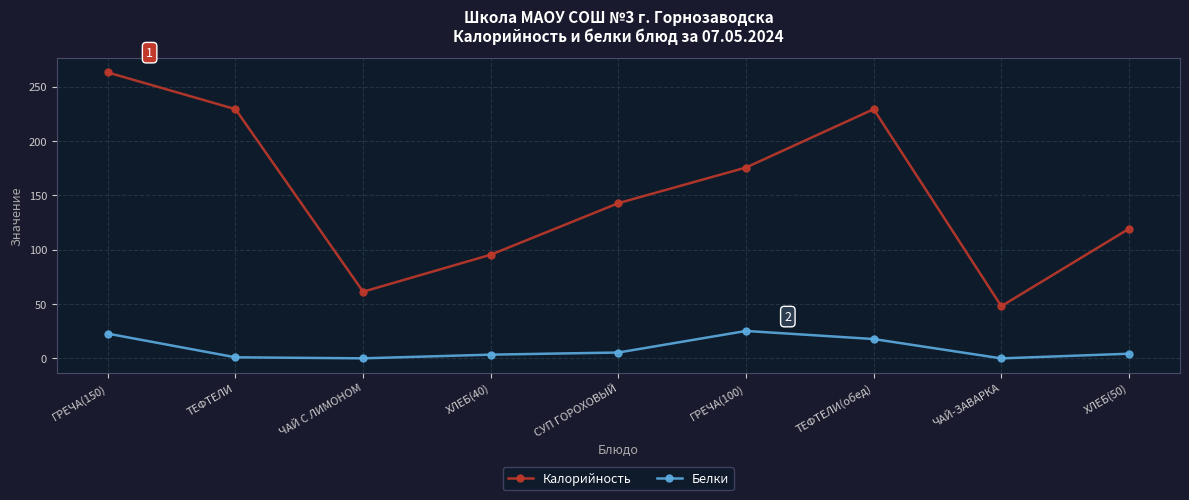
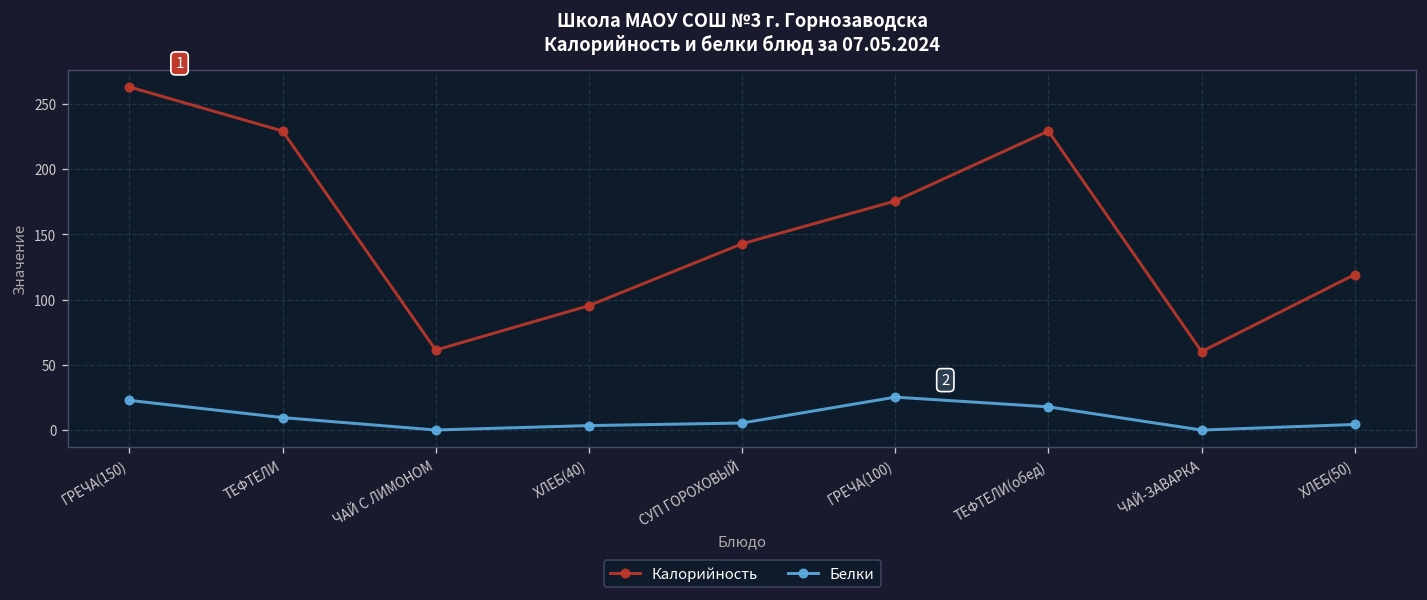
Белки, ТЕФТЕЛИ: 1 -> 10
Калорийность, ЧАЙ-ЗАВАРКА: 48 -> 60
